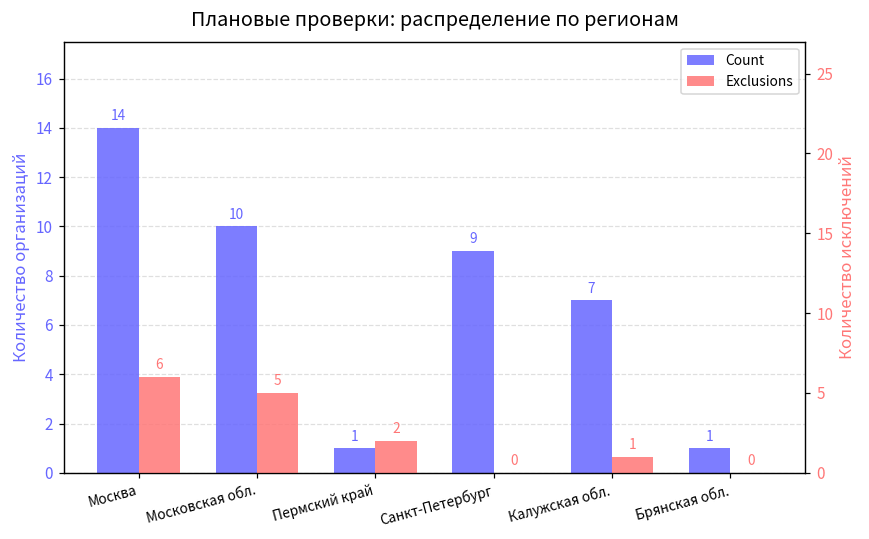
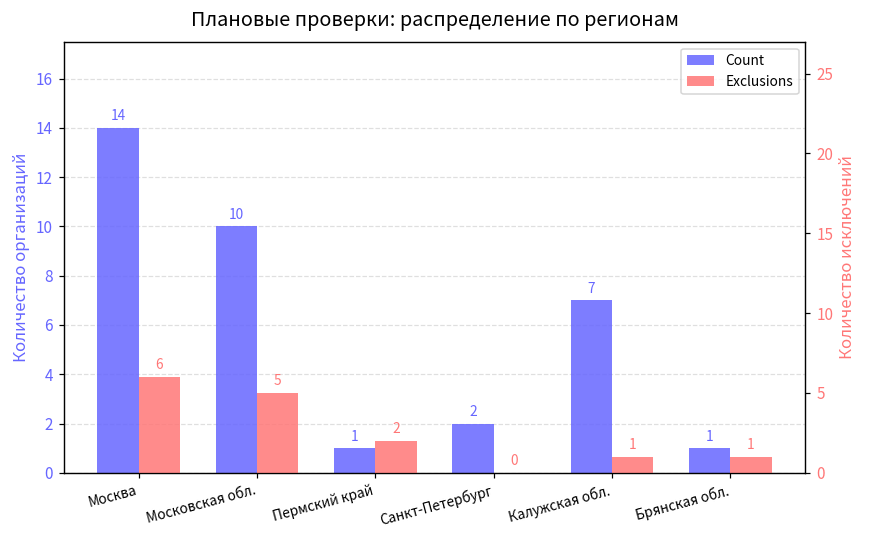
Count, Санкт-Петербург: 9 -> 2
Exclusions, Брянская обл.: 0 -> 1
